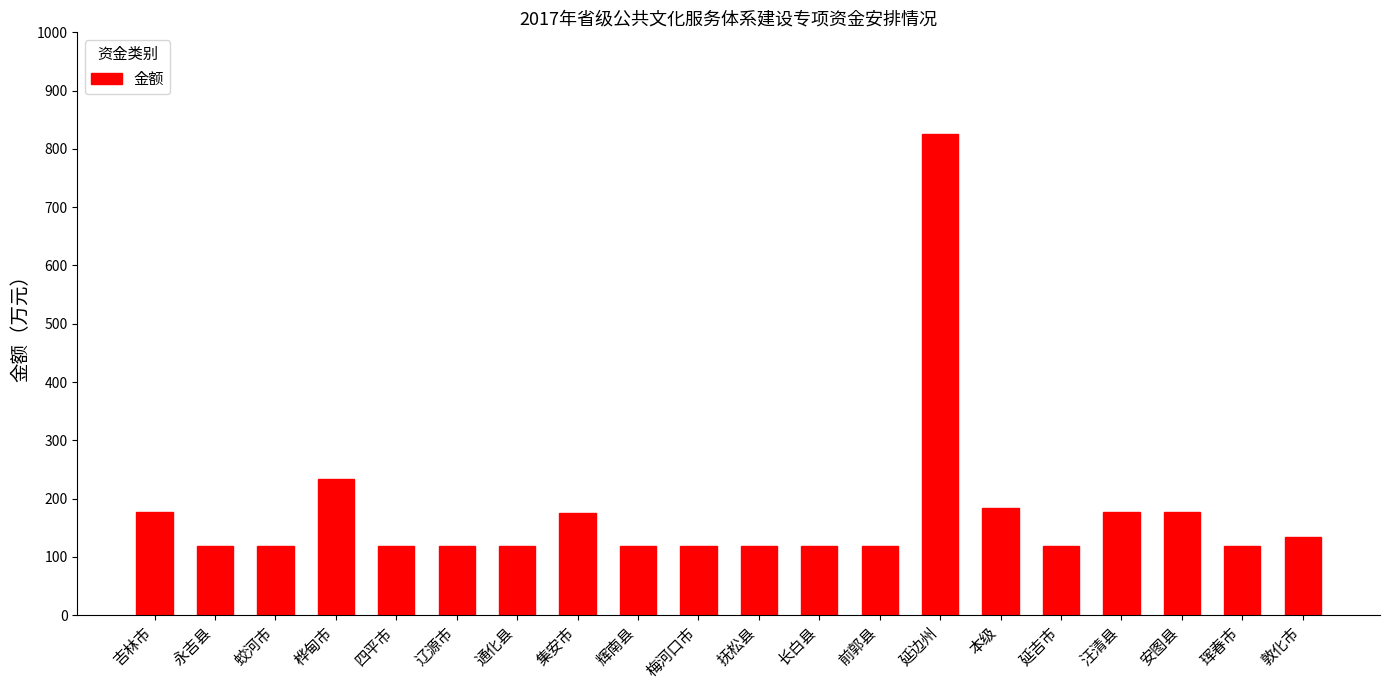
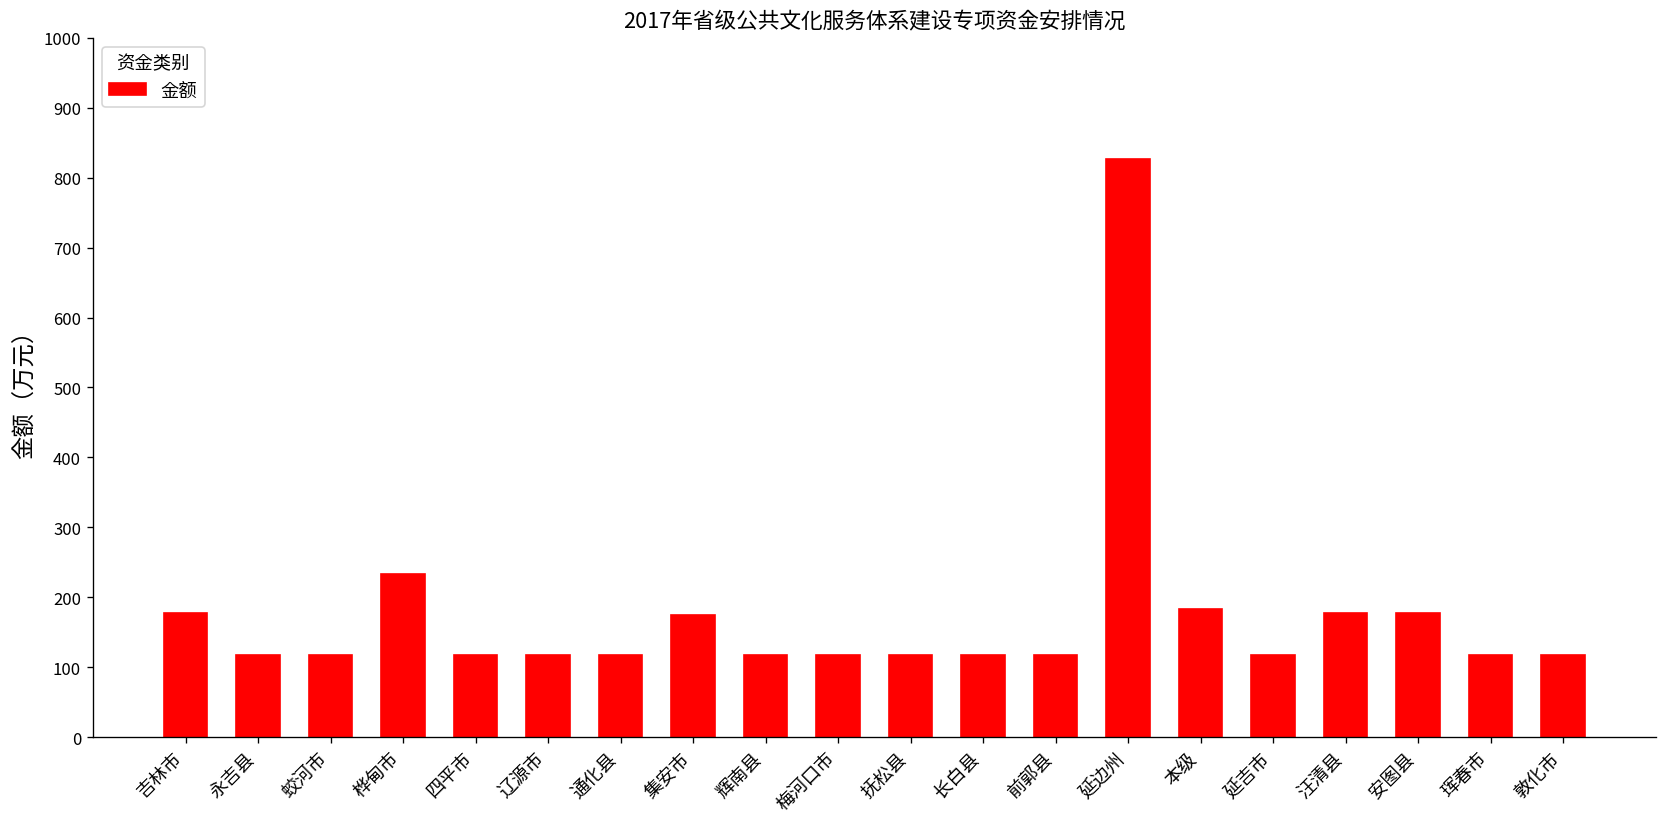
敦化市: 130 -> 120
